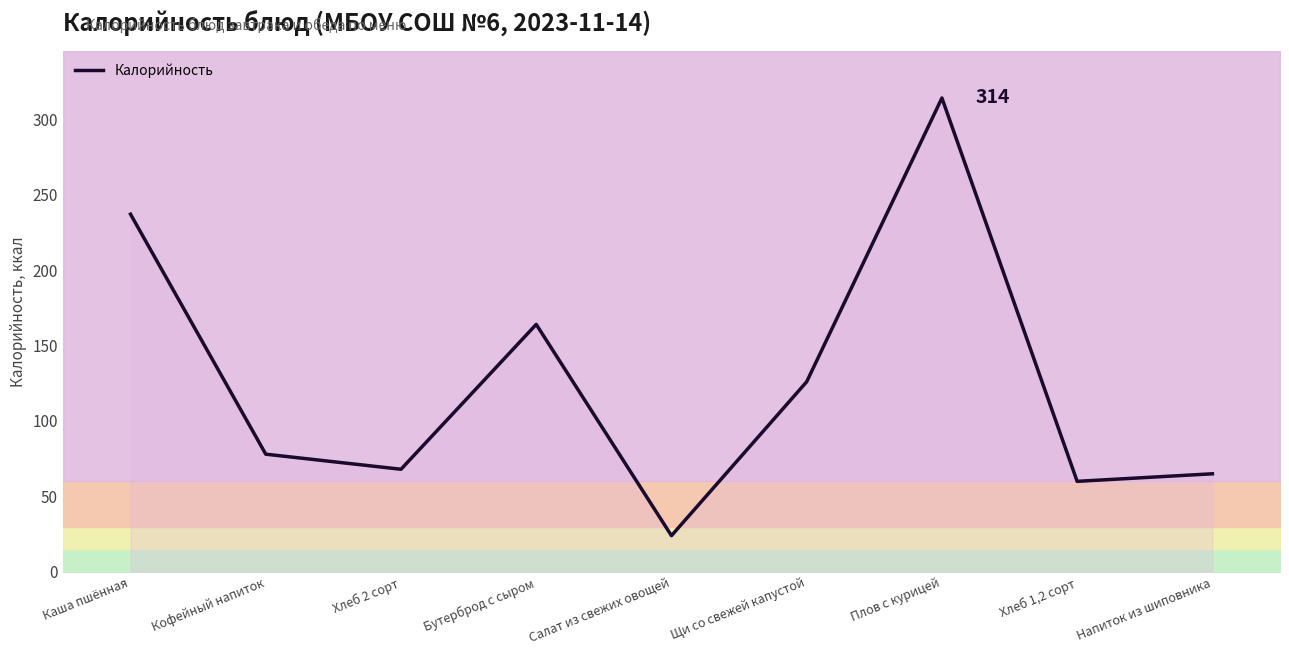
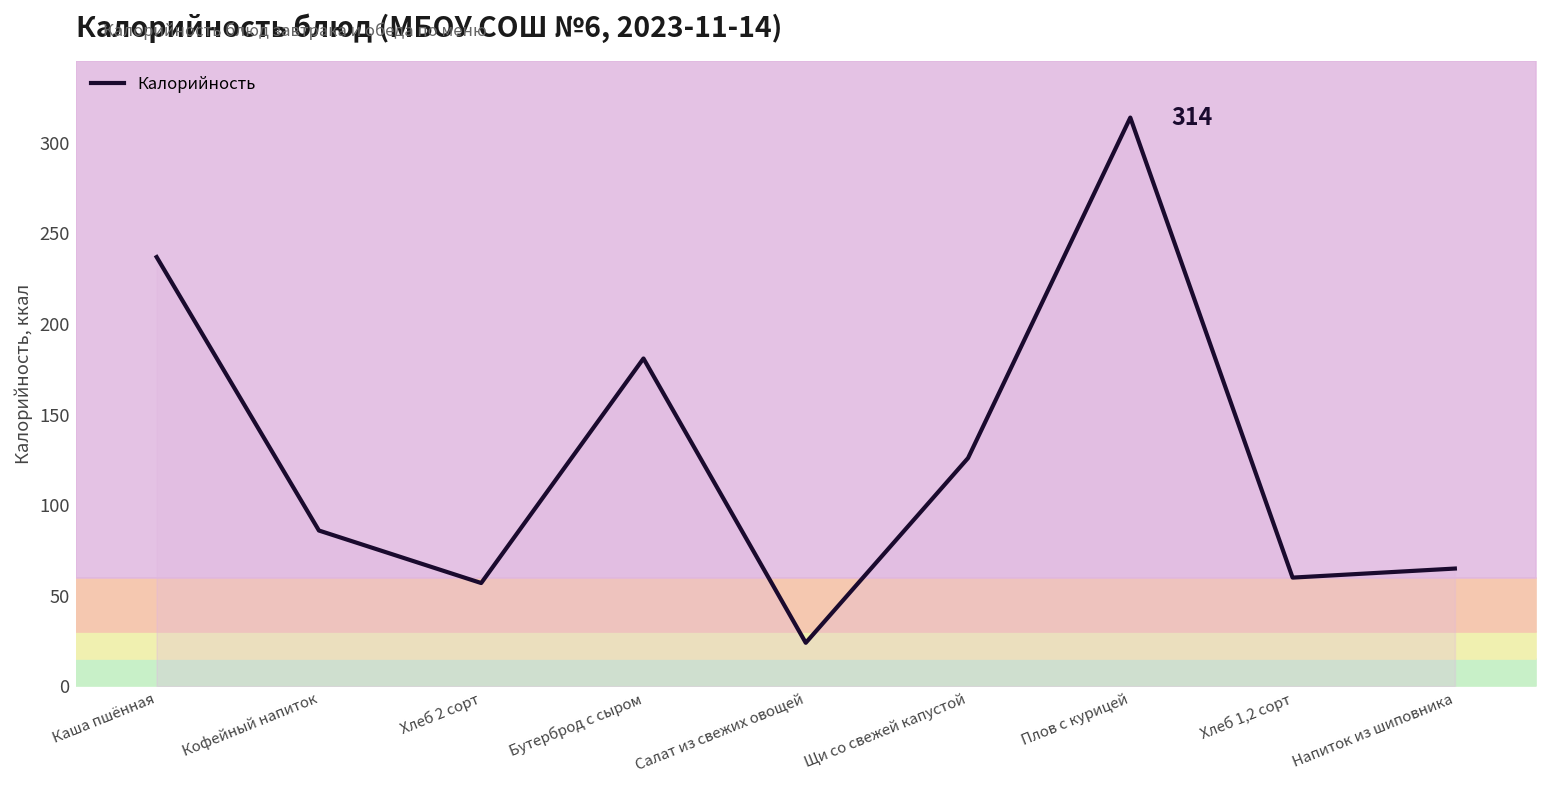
Калорийность, Кофейный напиток: 78 -> 86
Калорийность, Хлеб 2 сорт: 68 -> 57
Калорийность, Бутерброд с сыром: 164 -> 181
